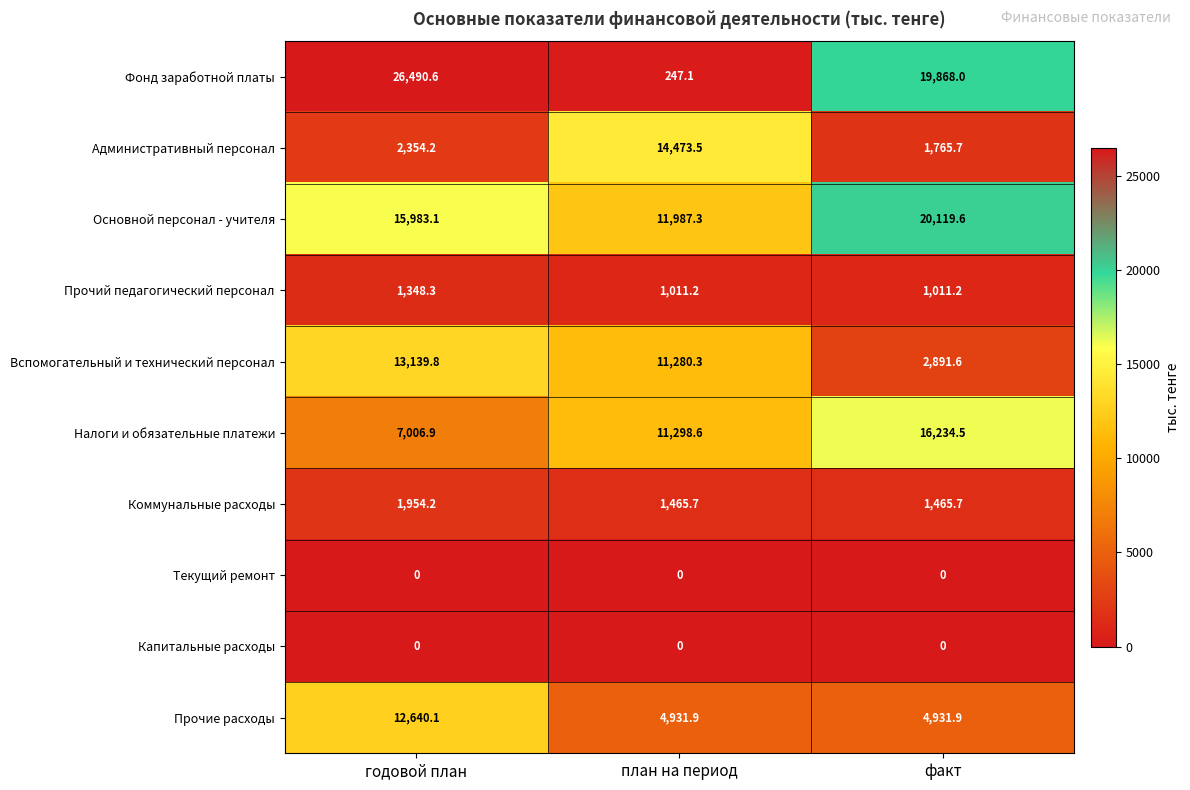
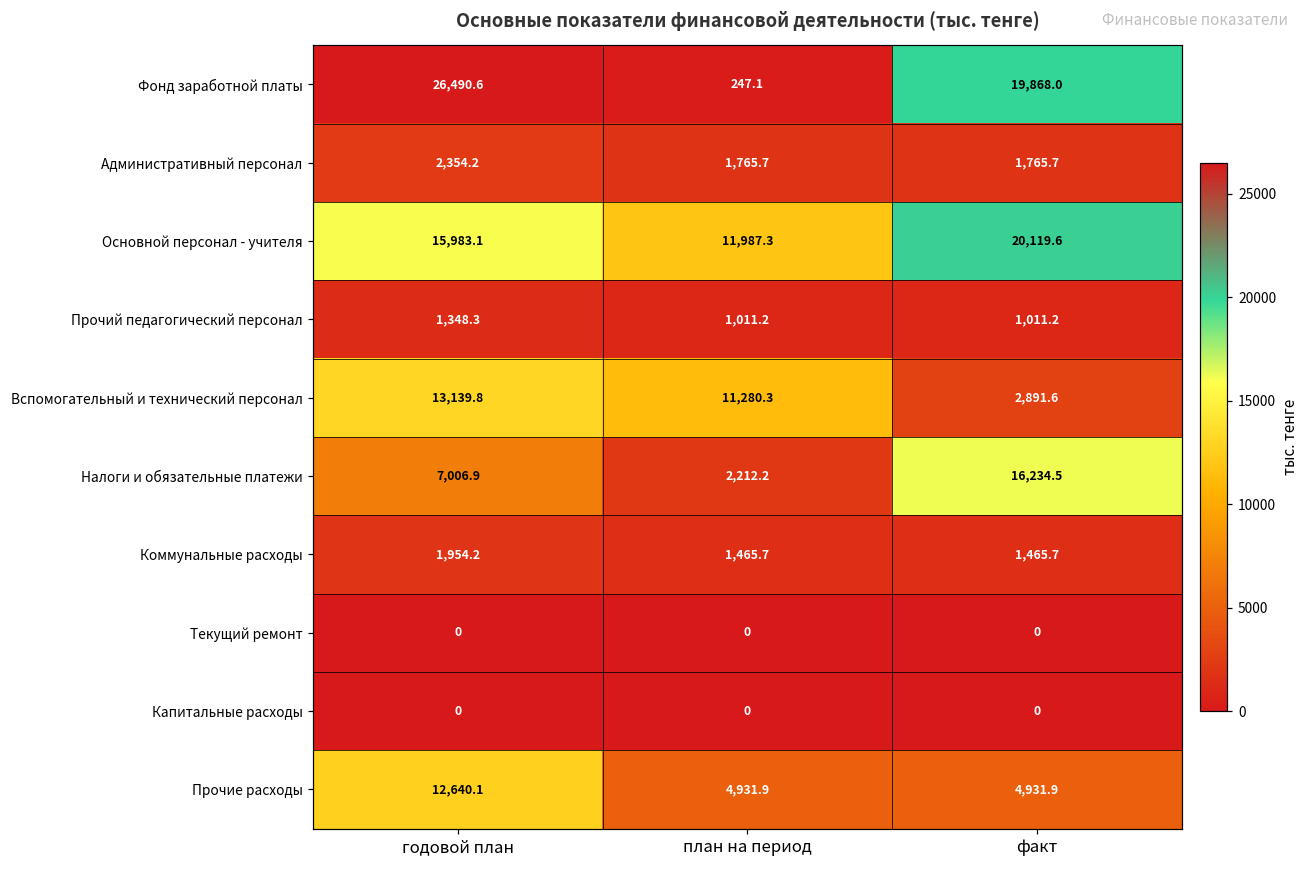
Административный персонал, план на период: 14,473.5 -> 1,765.7
Налоги и обязательные платежи, план на период: 11,298.6 -> 2,212.2
